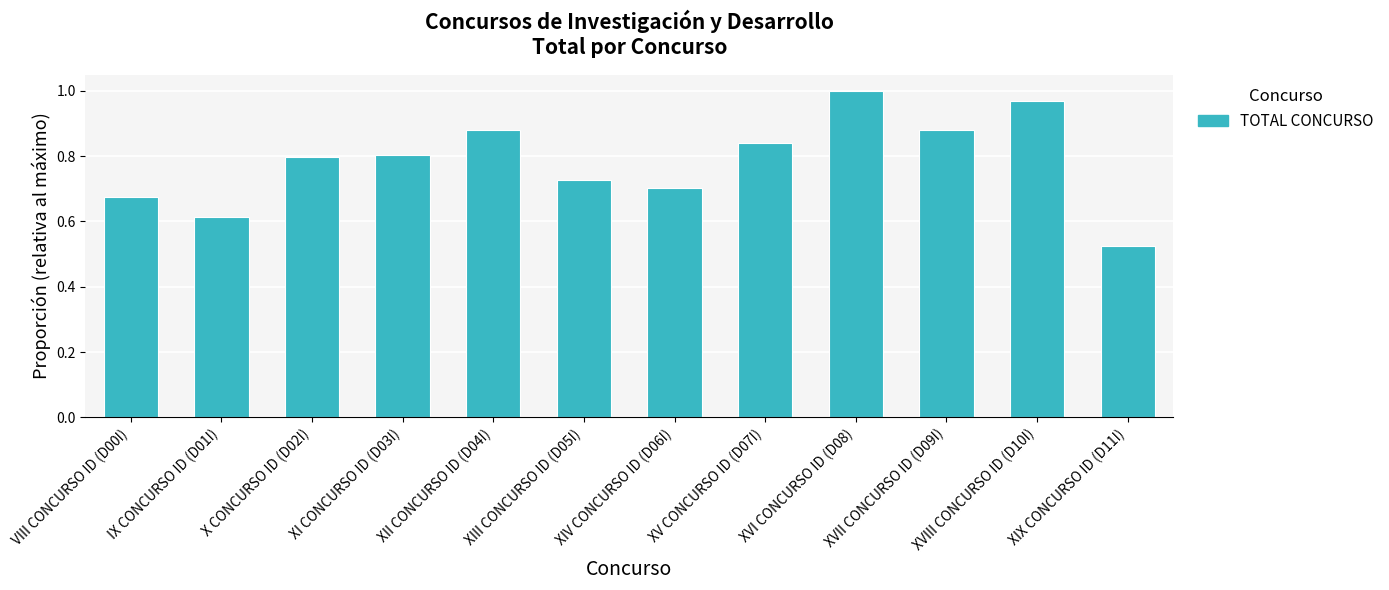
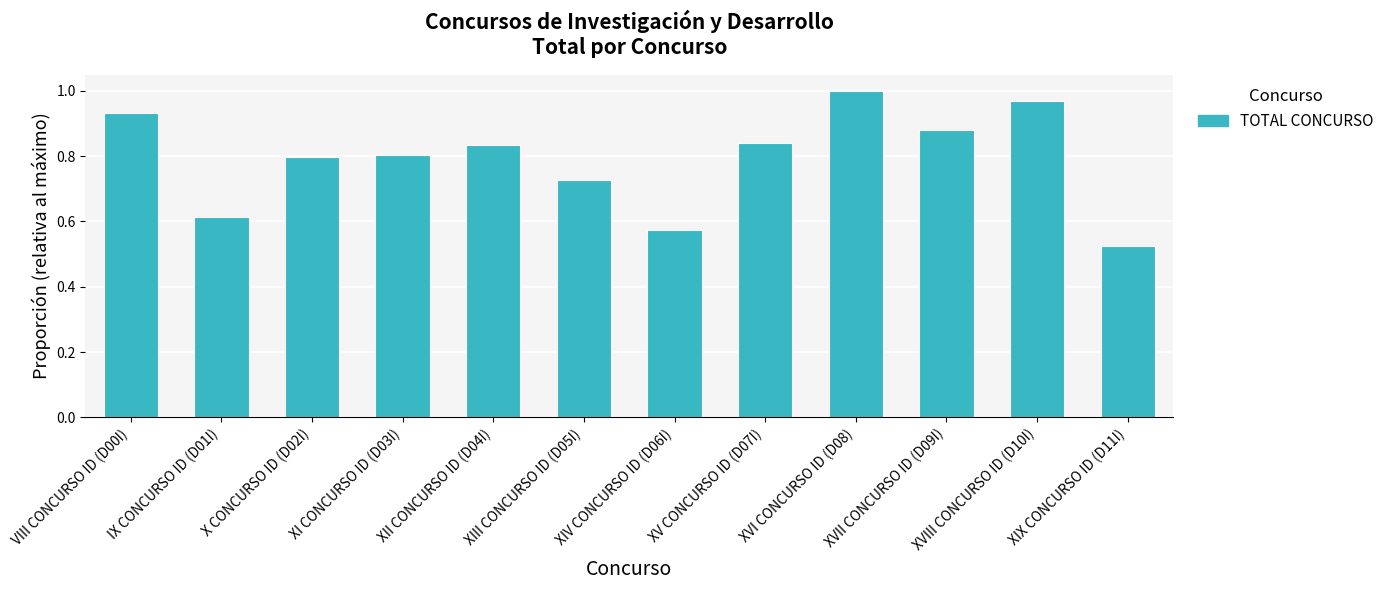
VIII CONCURSO ID (D00I): 0.67 -> 0.93
XII CONCURSO ID (D04I): 0.88 -> 0.84
XIV CONCURSO ID (D06I): 0.70 -> 0.57
